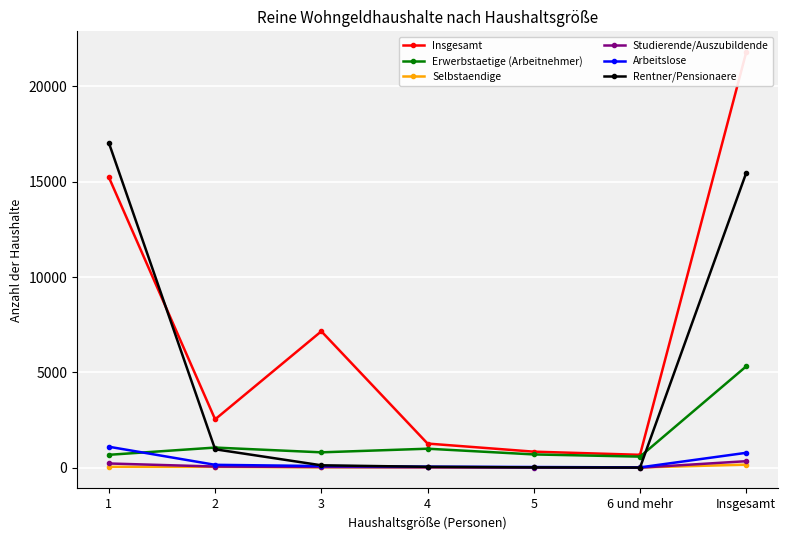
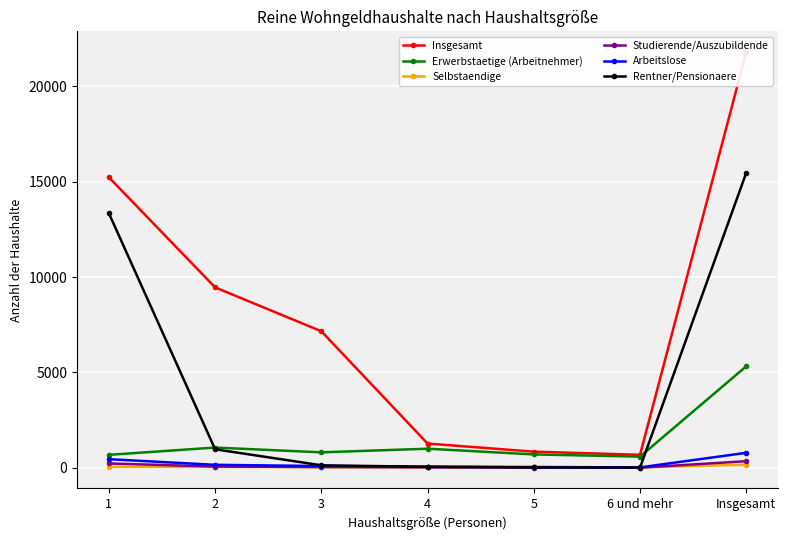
Arbeitslose, 1: 1100 -> 400
Rentner/Pensionaere, 1: 17000 -> 13300
Insgesamt, 2: 2500 -> 9500
